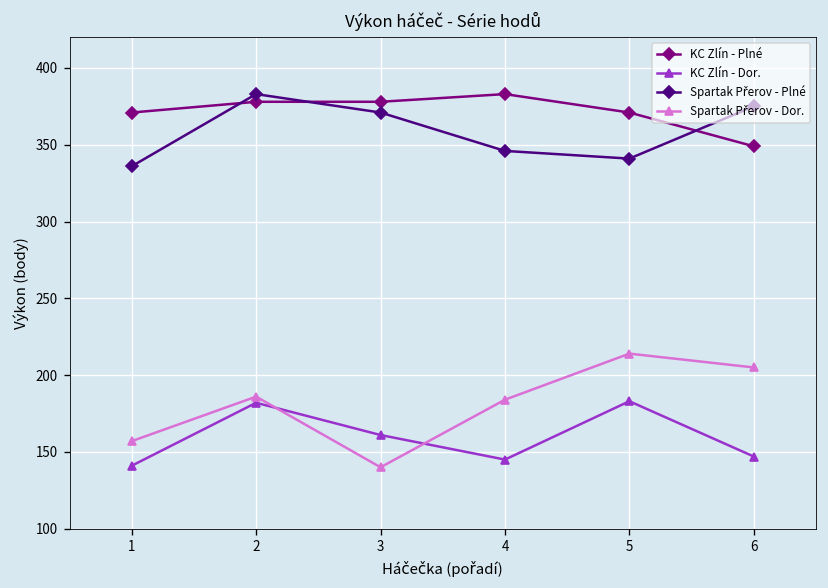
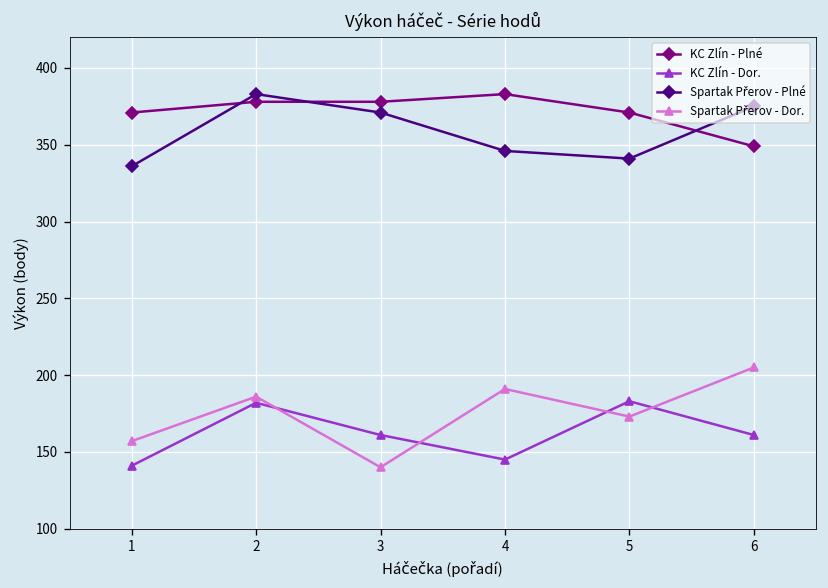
Spartak Přerov - Dor., 4: 184 -> 191
Spartak Přerov - Dor., 5: 214 -> 173
KC Zlín - Dor., 6: 147 -> 161
